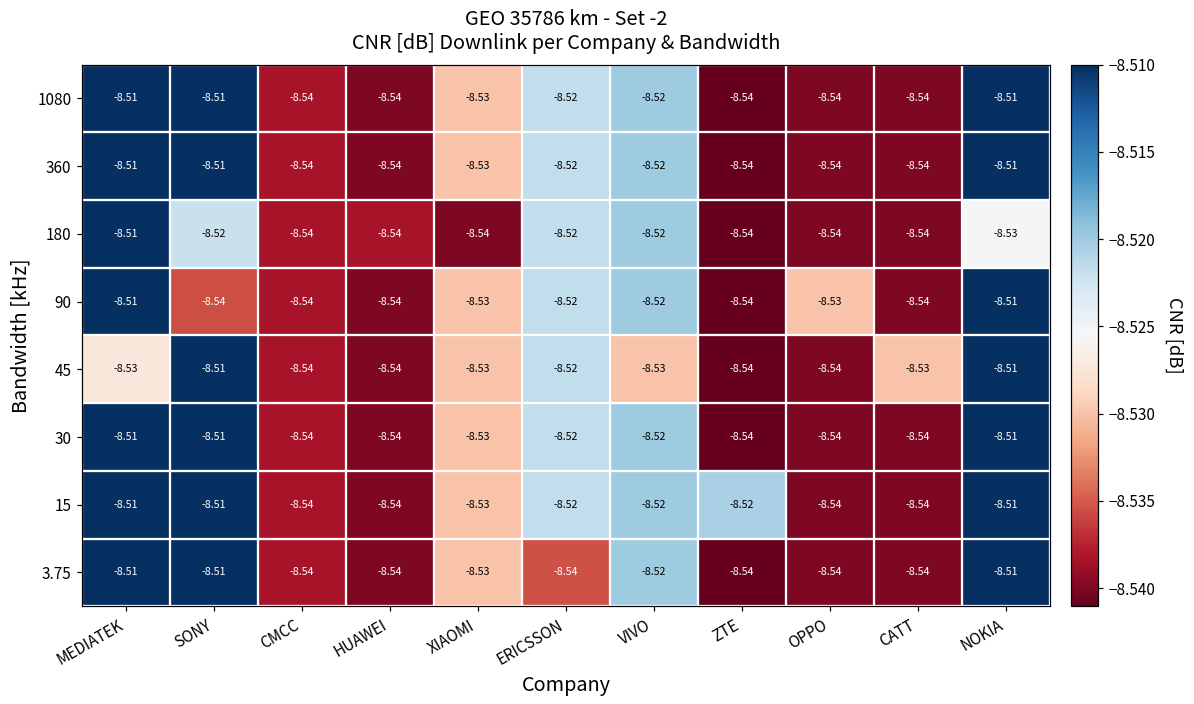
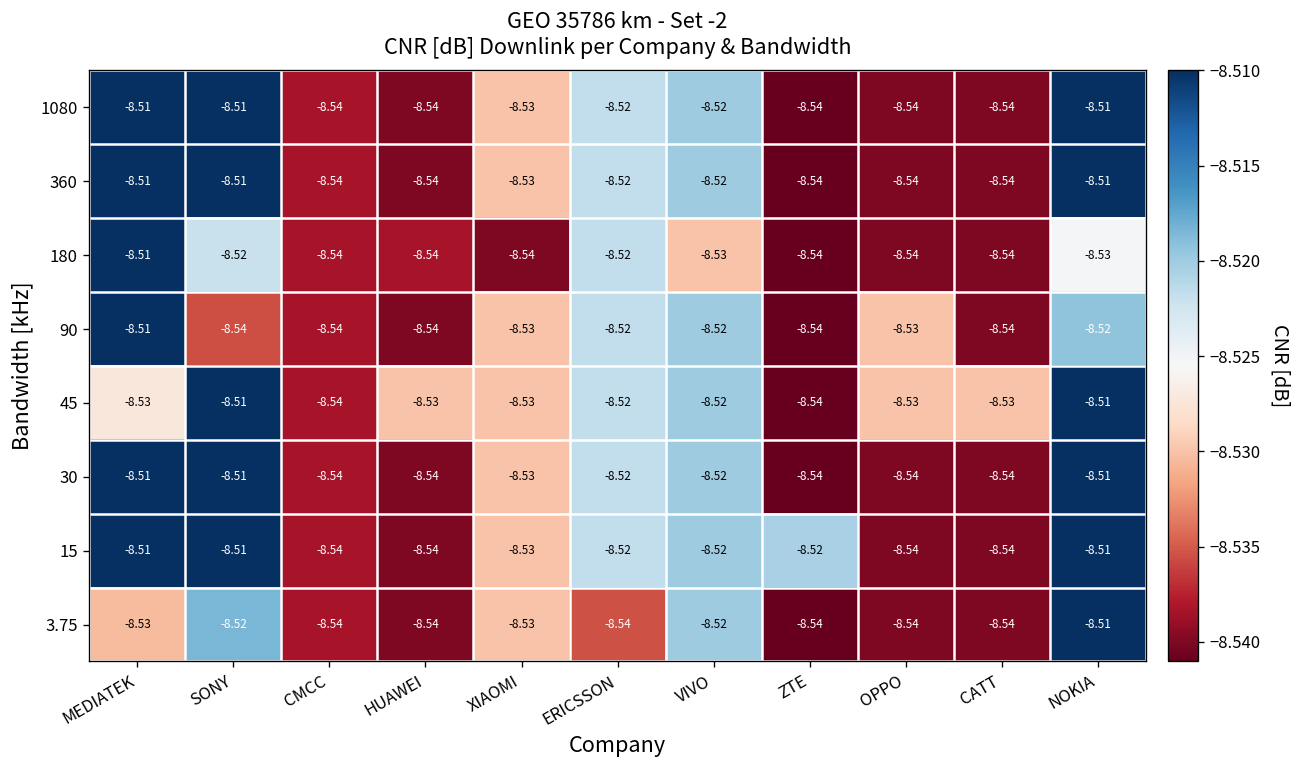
180, VIVO: -8.52 -> -8.53
90, NOKIA: -8.51 -> -8.52
45, HUAWEI: -8.54 -> -8.53
45, VIVO: -8.53 -> -8.52
45, OPPO: -8.54 -> -8.53
3.75, MEDIATEK: -8.51 -> -8.53
3.75, SONY: -8.51 -> -8.52
